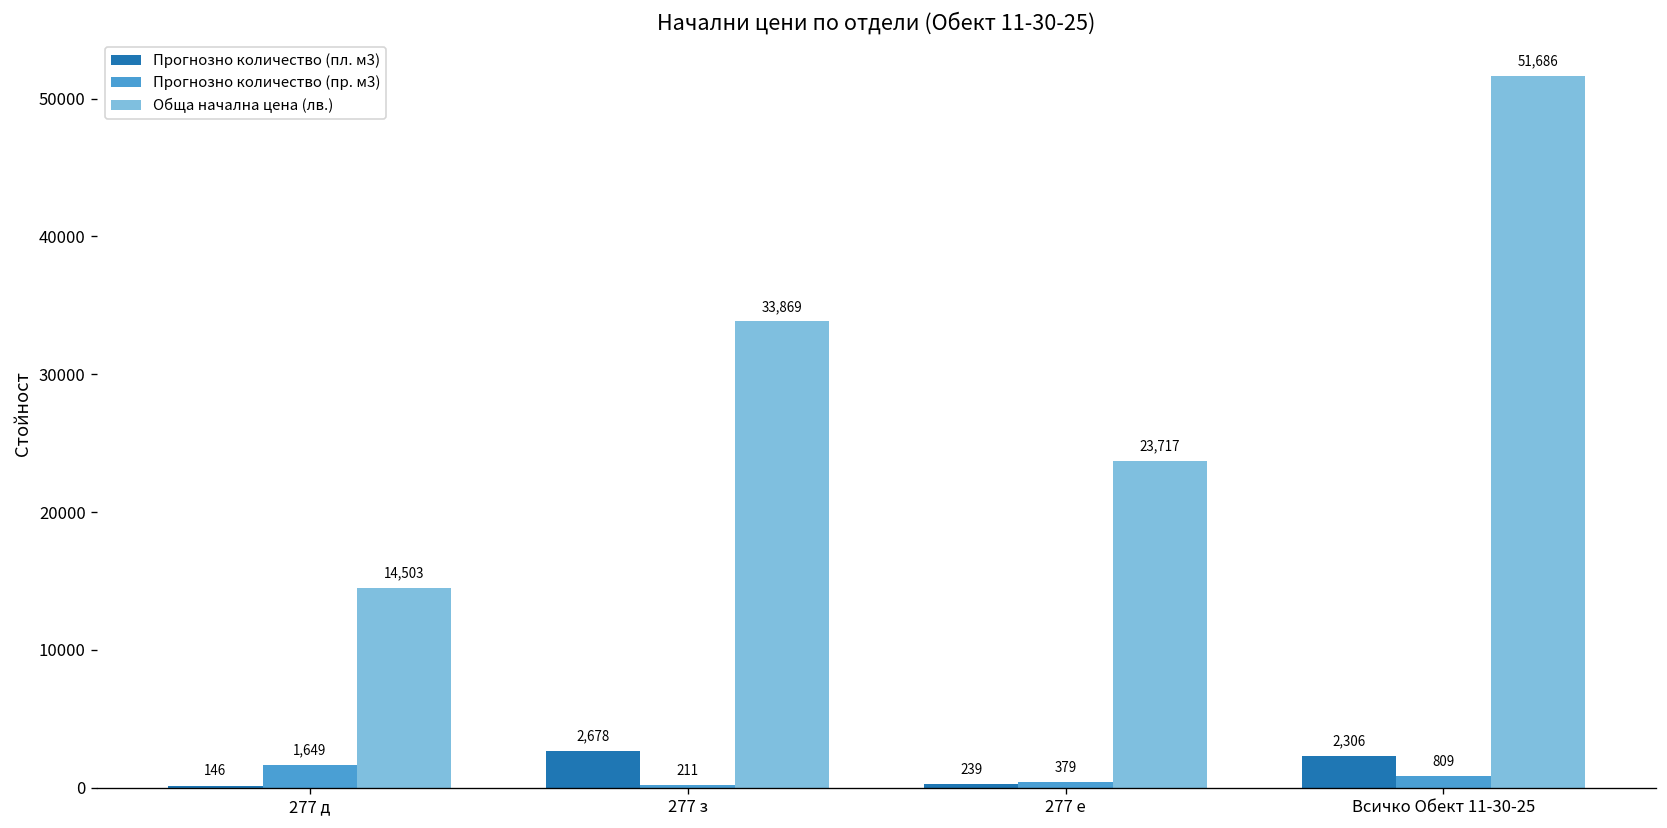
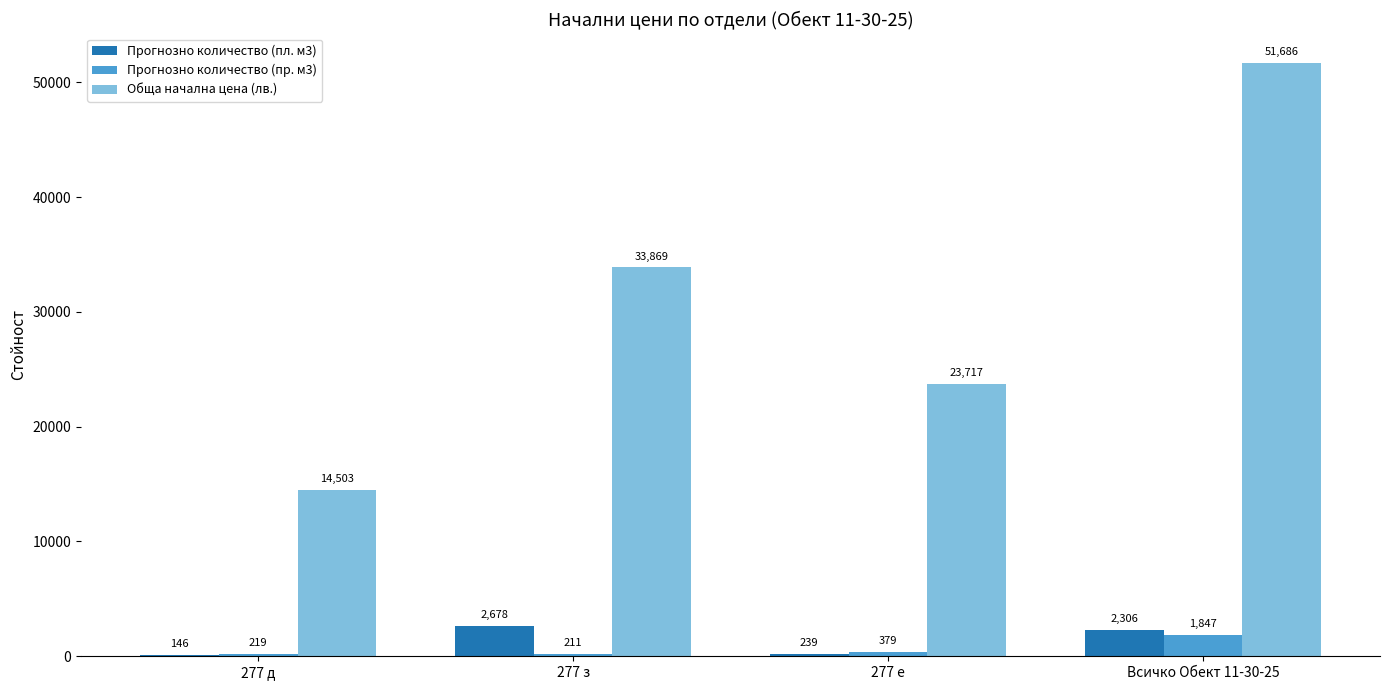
Прогнозно количество (пр. м3), 277 д: 1,649 -> 219
Прогнозно количество (пр. м3), Всичко Обект 11-30-25: 809 -> 1,847
